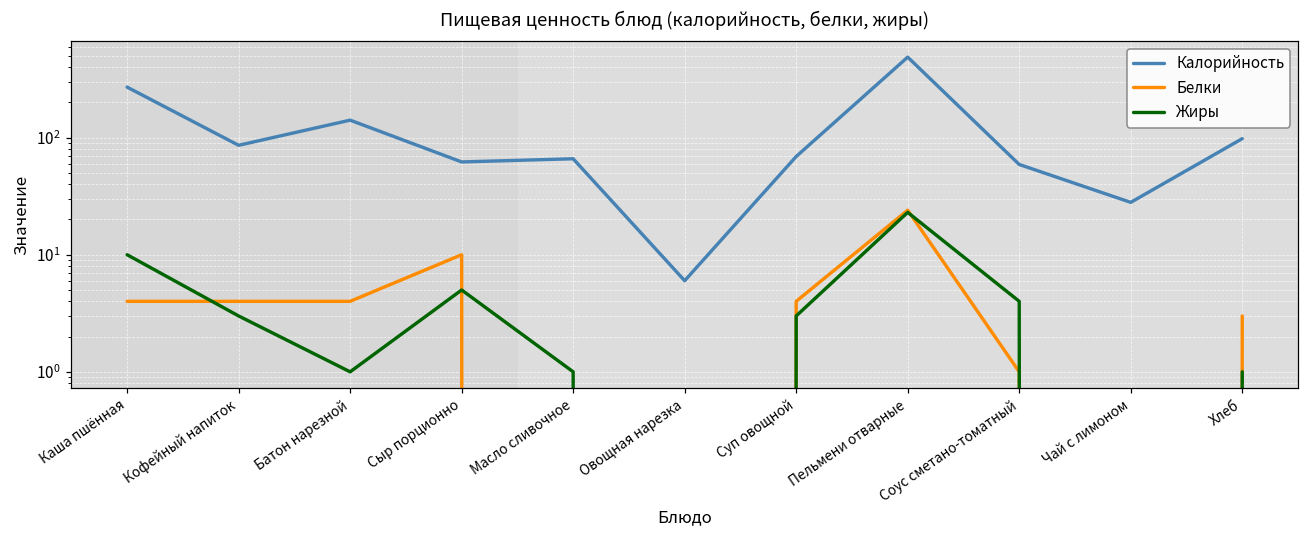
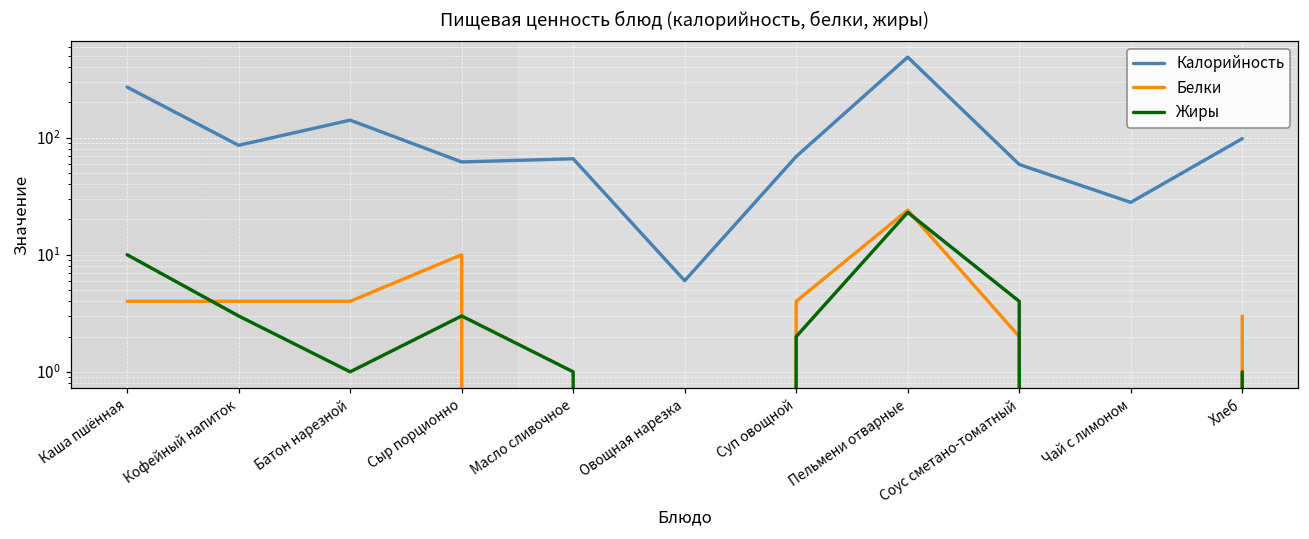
Жиры, Сыр порционно: 5 -> 3
Жиры, Суп овощной: 3 -> 2
Белки, Соус сметано-томатный: 1 -> 2
